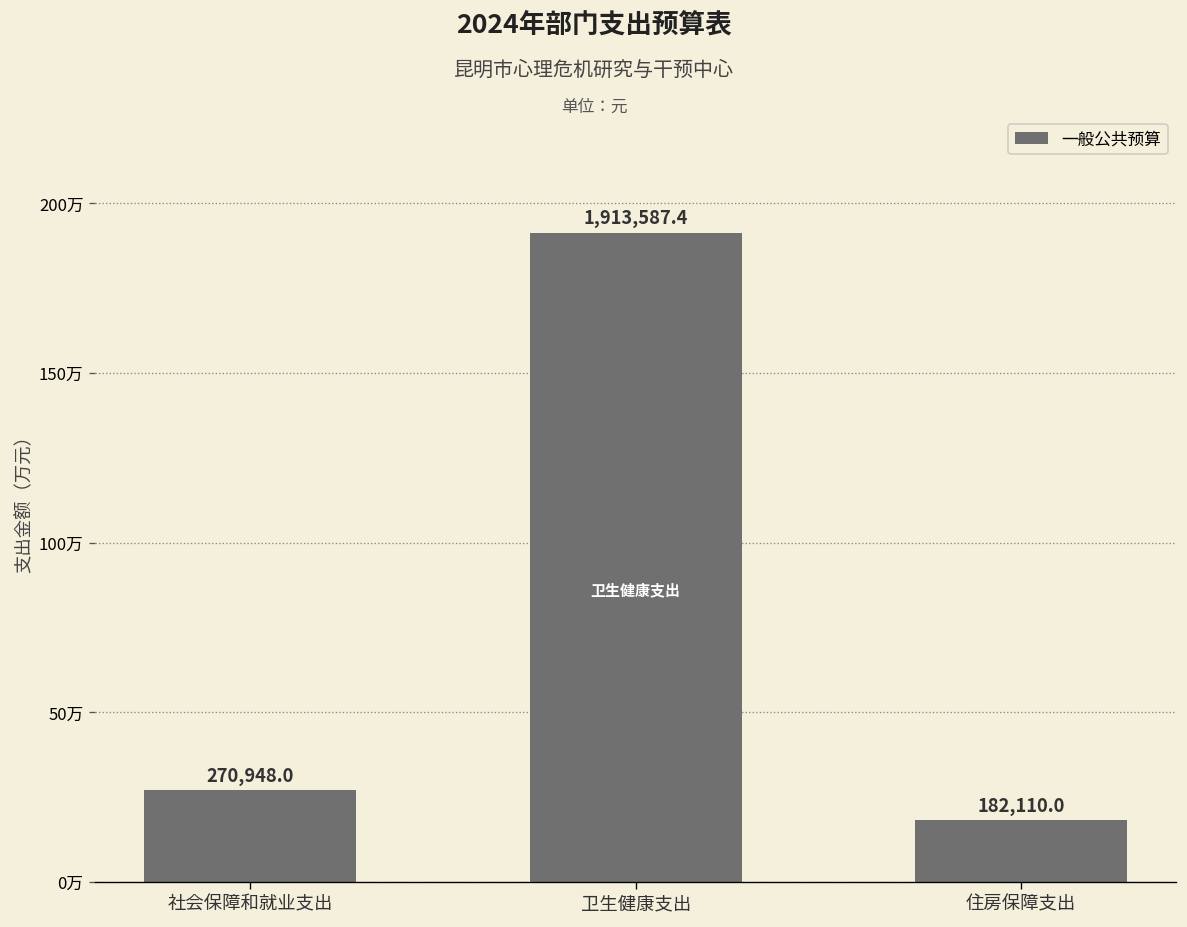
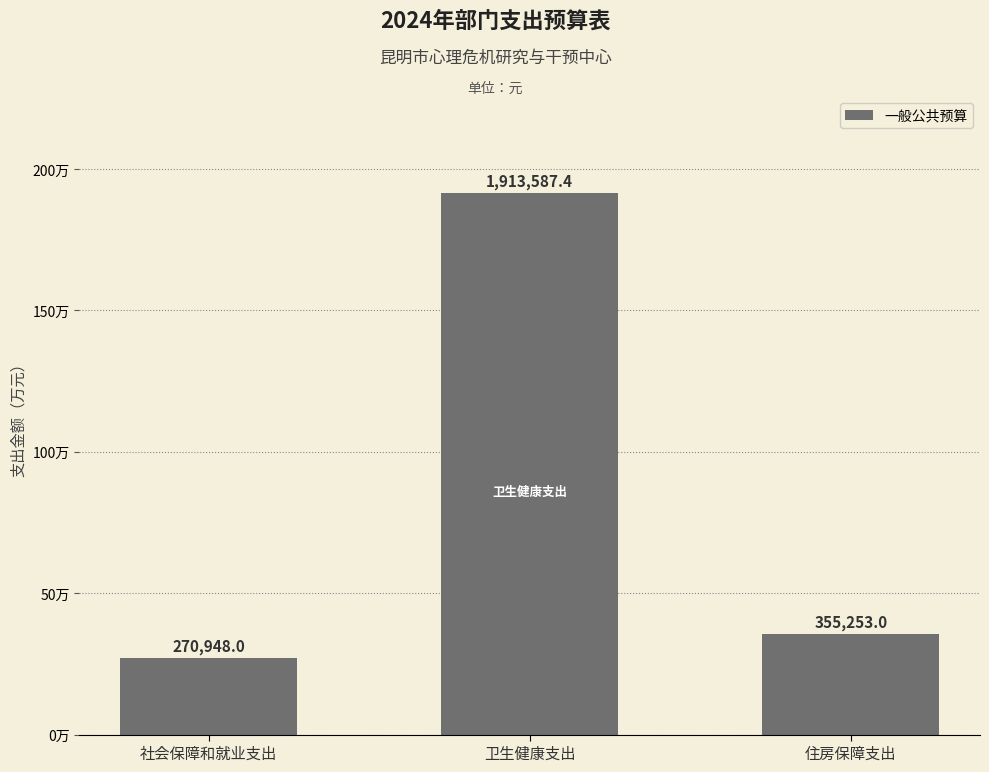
住房保障支出: 182,110.0 -> 355,253.0
